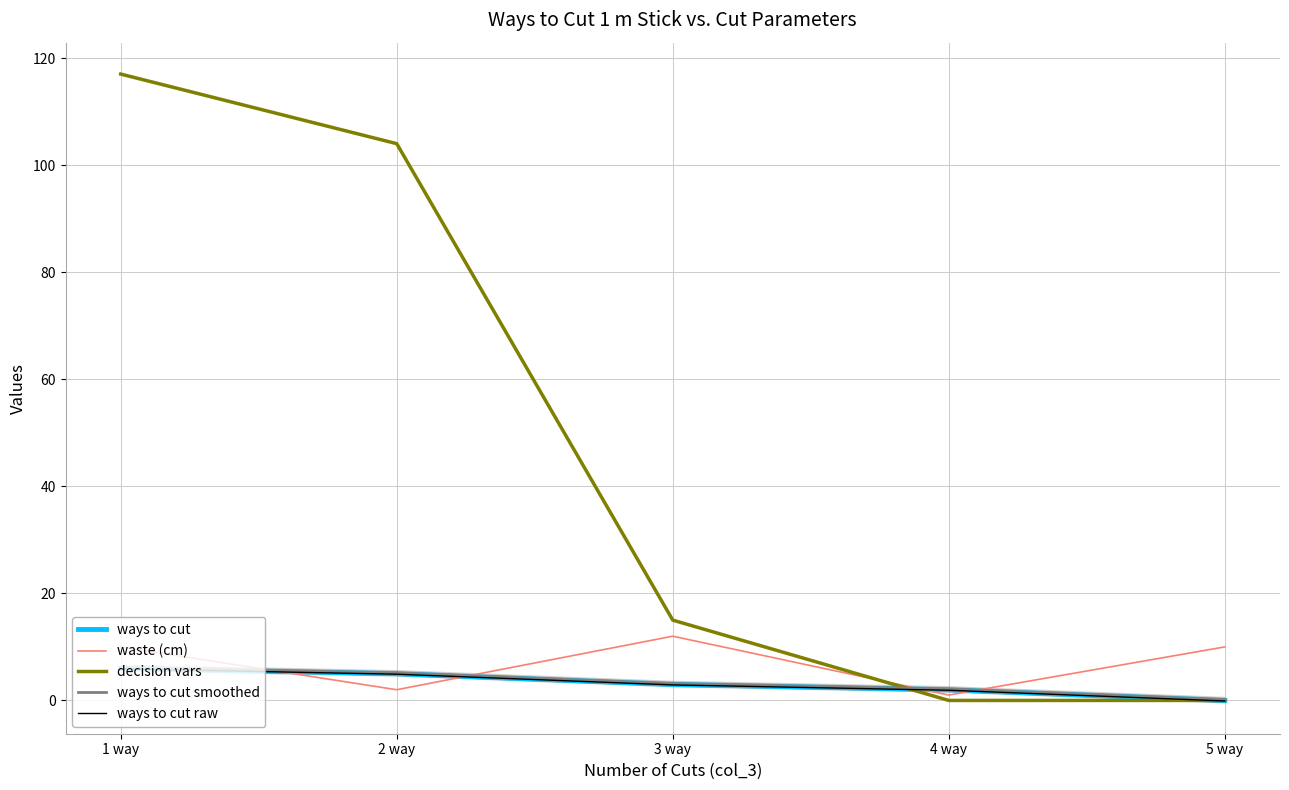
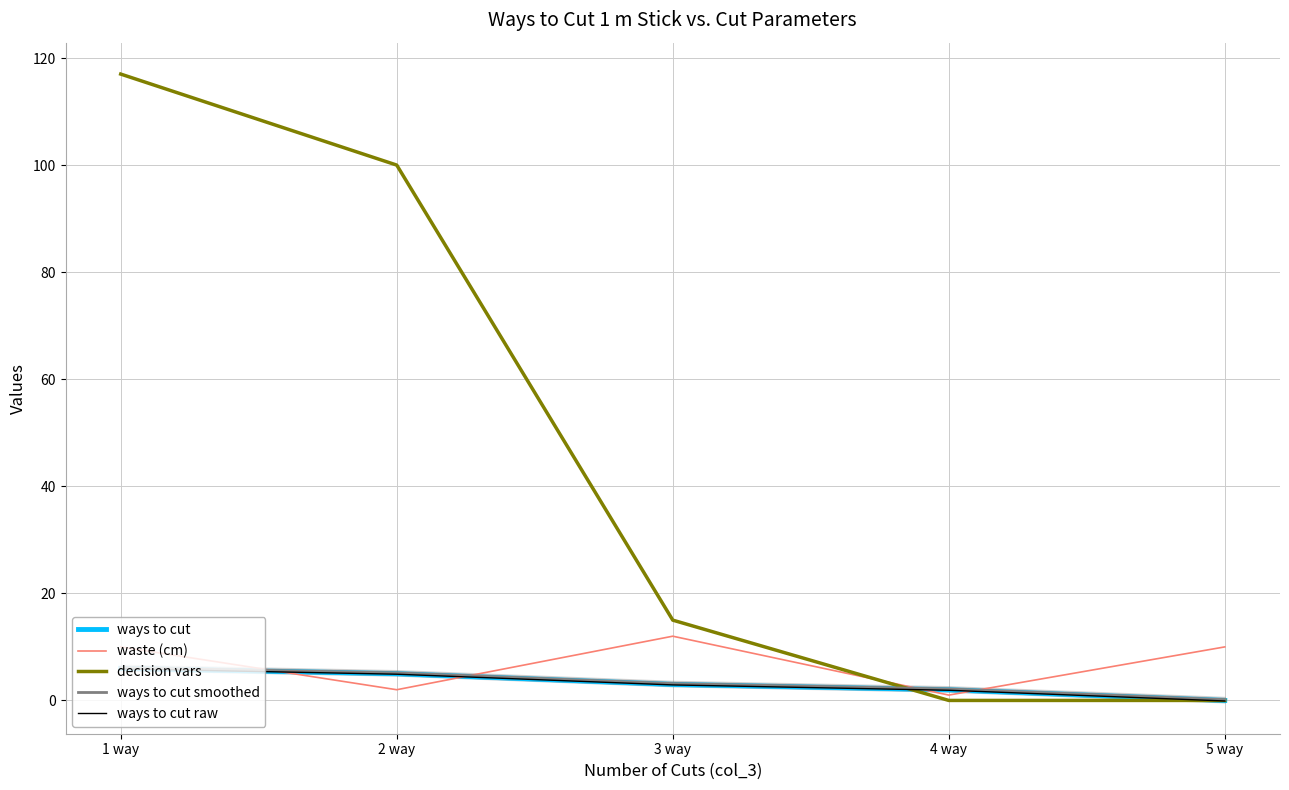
decision vars, 2 way: 104 -> 100
